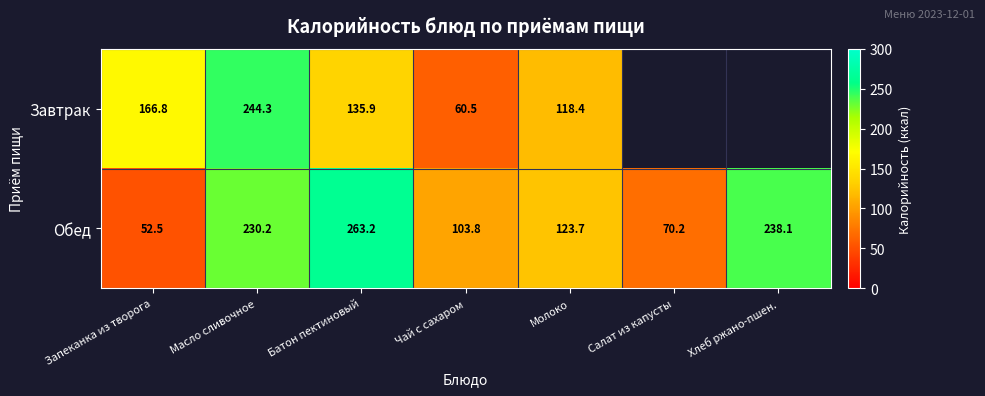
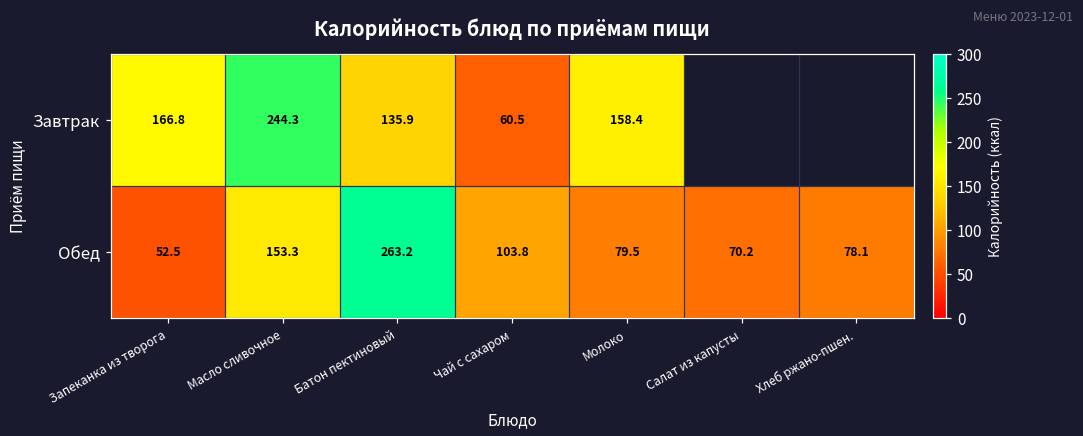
Завтрак, Молоко: 118.4 -> 158.4
Обед, Масло сливочное: 230.2 -> 153.3
Обед, Молоко: 123.7 -> 79.5
Обед, Хлеб ржано-пшен.: 238.1 -> 78.1
